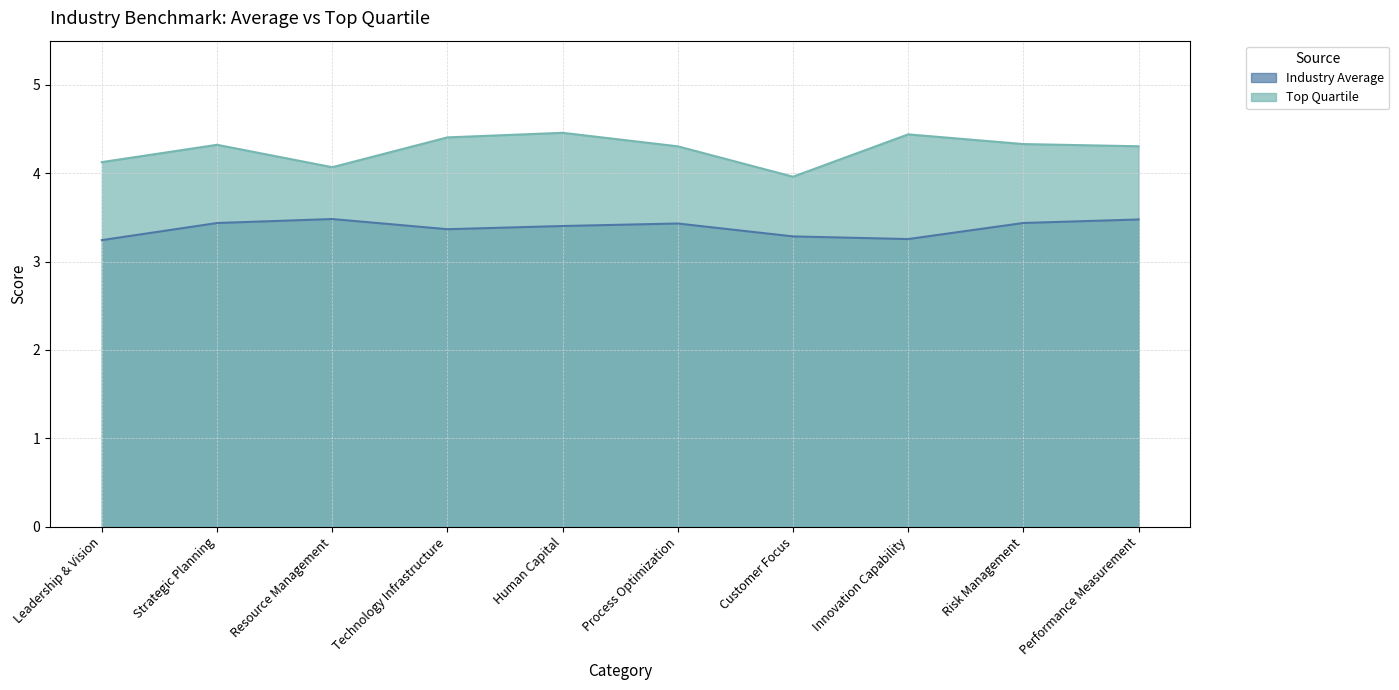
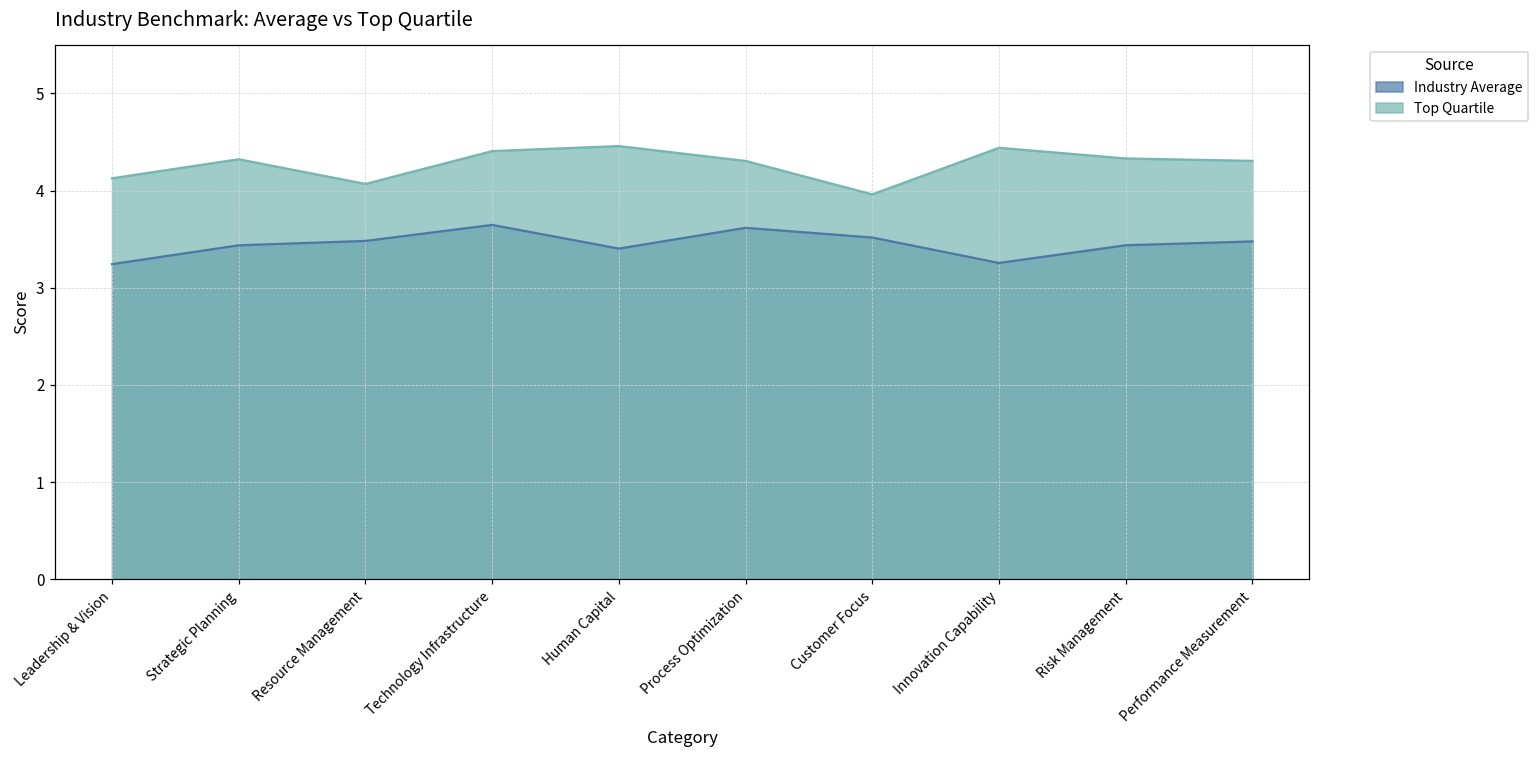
Industry Average, Technology Infrastructure: 3.4 -> 3.6
Industry Average, Process Optimization: 3.4 -> 3.6
Industry Average, Customer Focus: 3.3 -> 3.5
